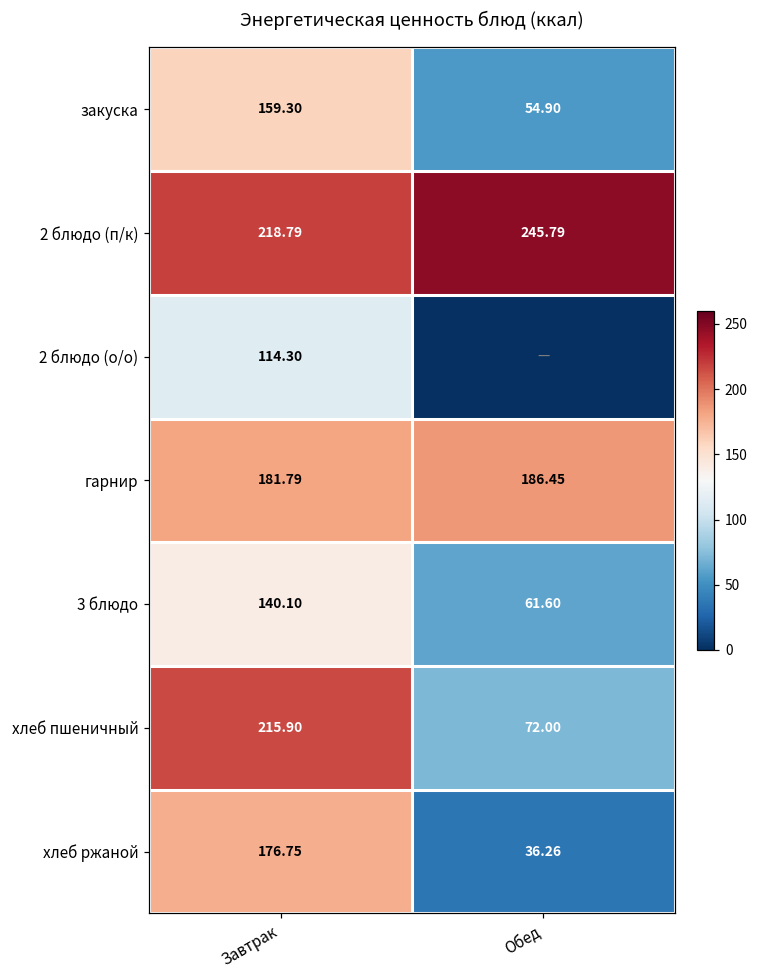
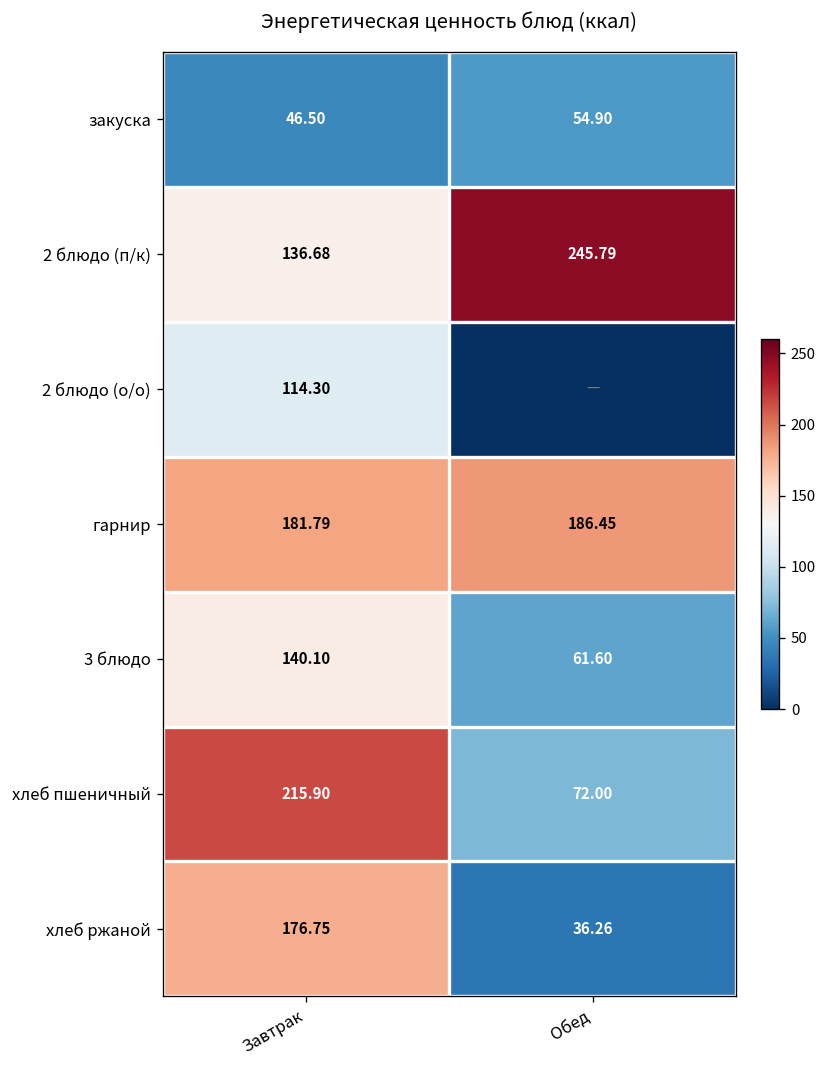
закуска, Завтрак: 159.30 -> 46.50
2 блюдо (п/к), Завтрак: 218.79 -> 136.68
